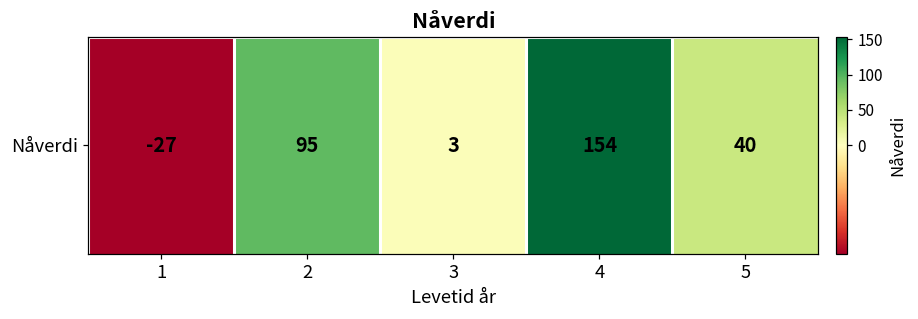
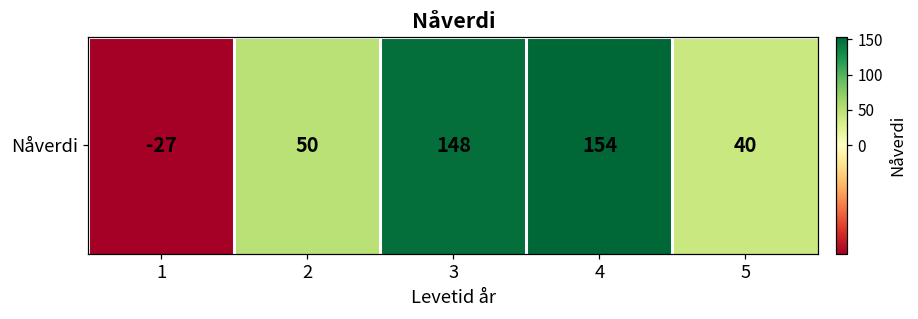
Nåverdi, 2: 95 -> 50
Nåverdi, 3: 3 -> 148
